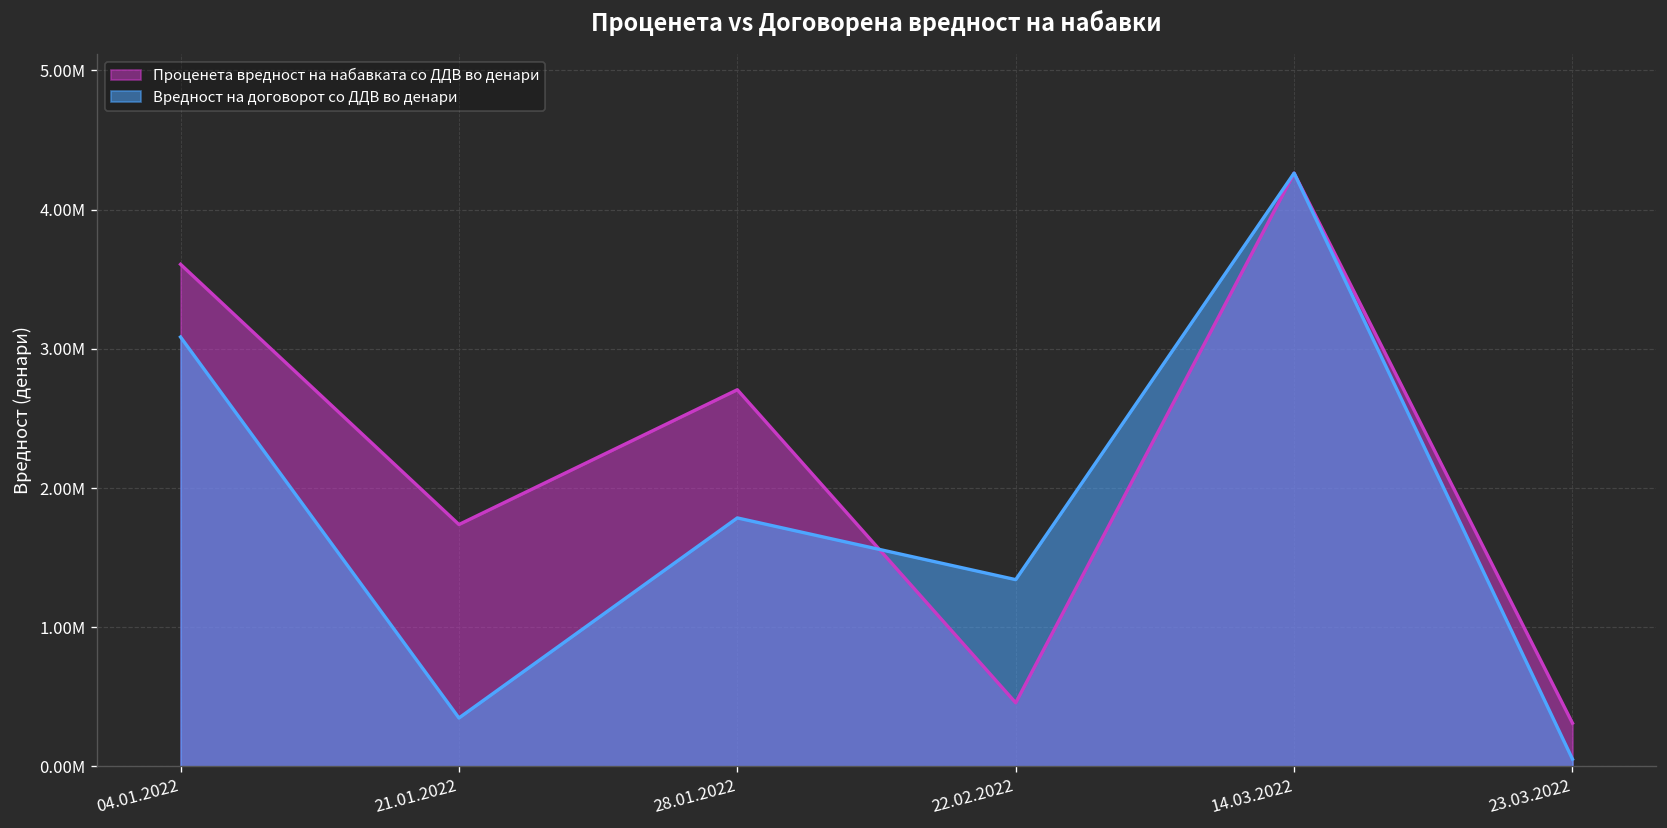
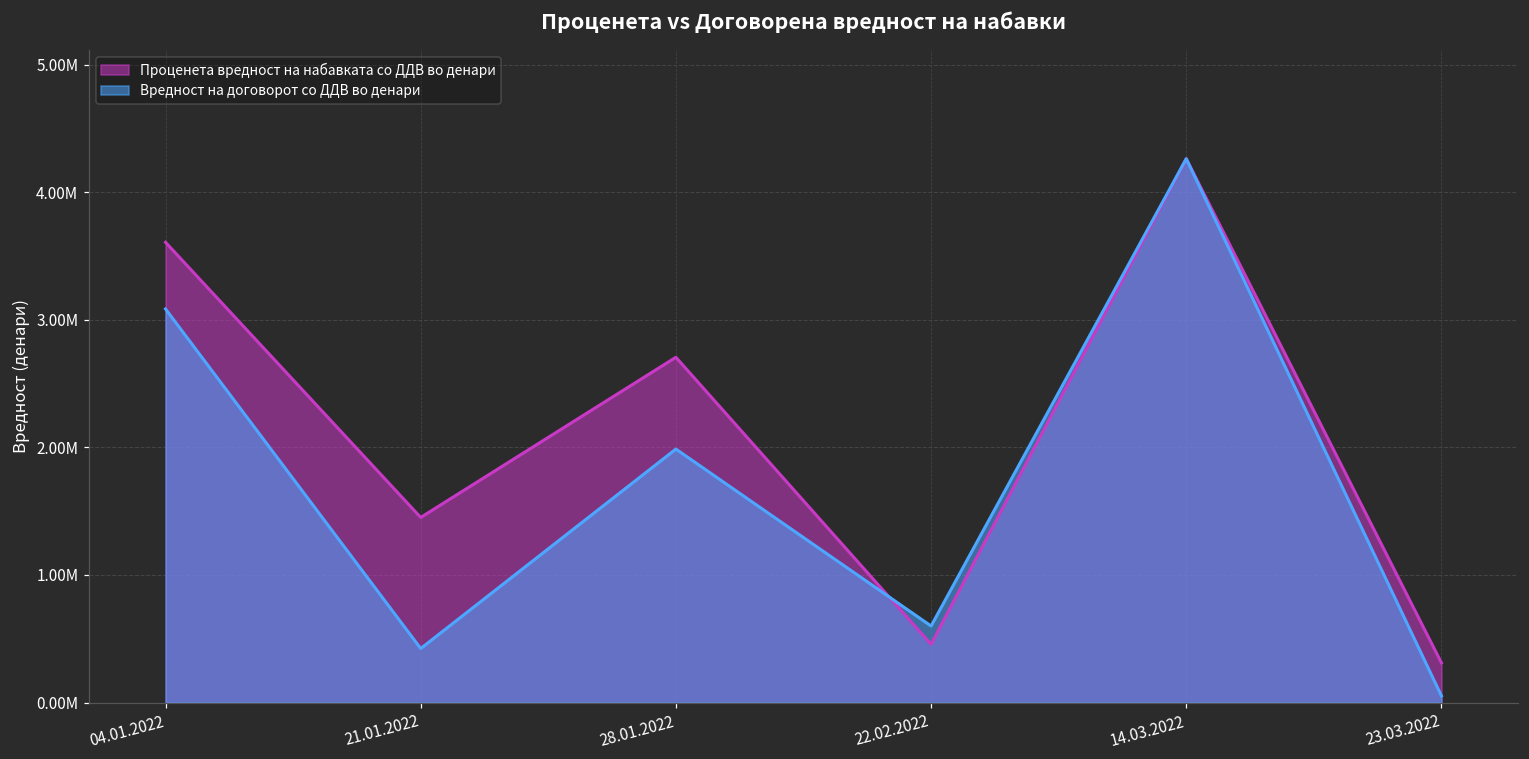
Проценета вредност на набавката со ДДВ во денари, 21.01.2022: 1740000 -> 1450000
Вредност на договорот со ДДВ во денари, 21.01.2022: 350000 -> 420000
Вредност на договорот со ДДВ во денари, 28.01.2022: 1790000 -> 1990000
Вредност на договорот со ДДВ во денари, 22.02.2022: 1340000 -> 600000
